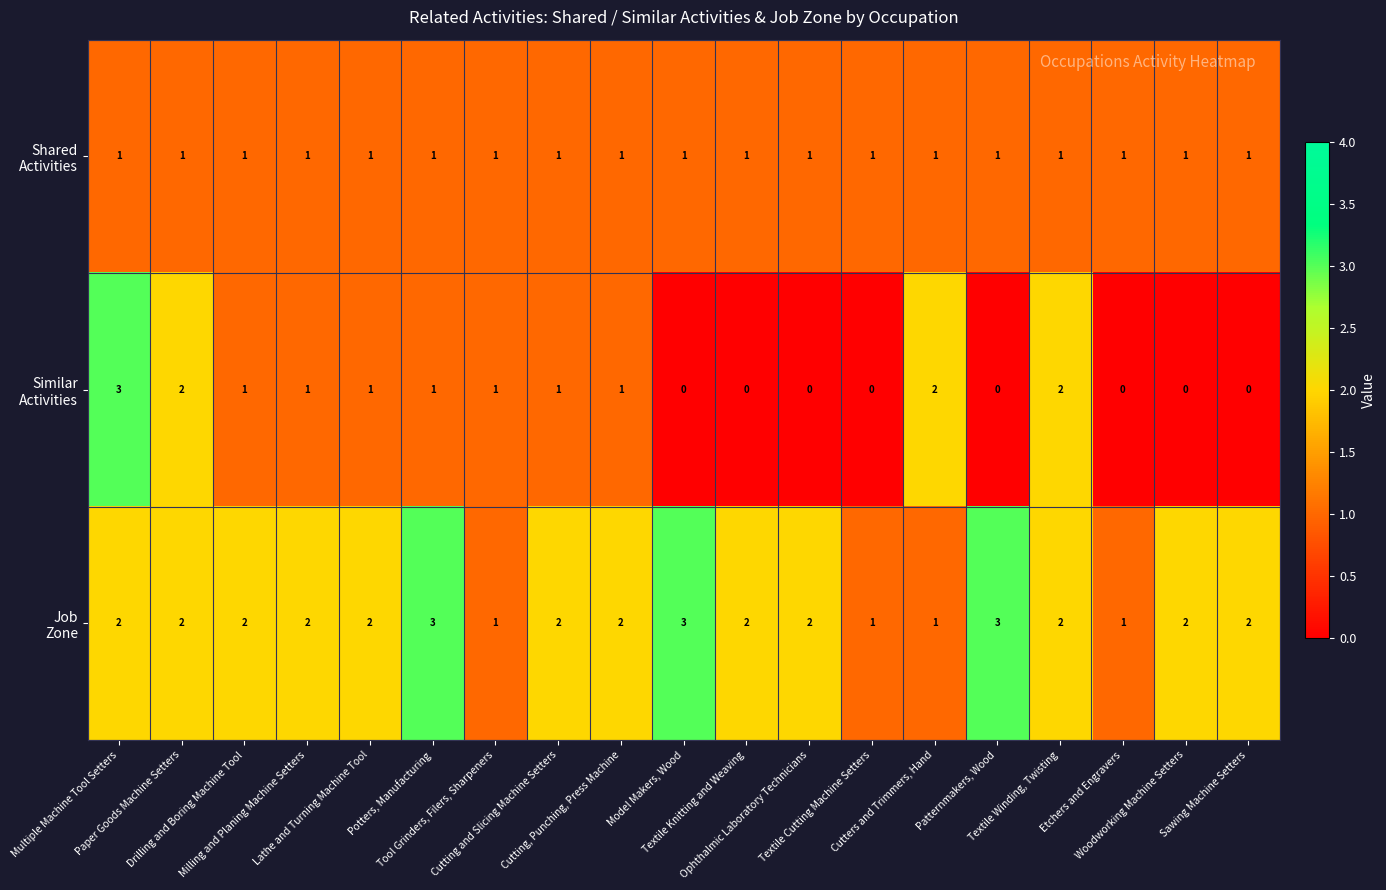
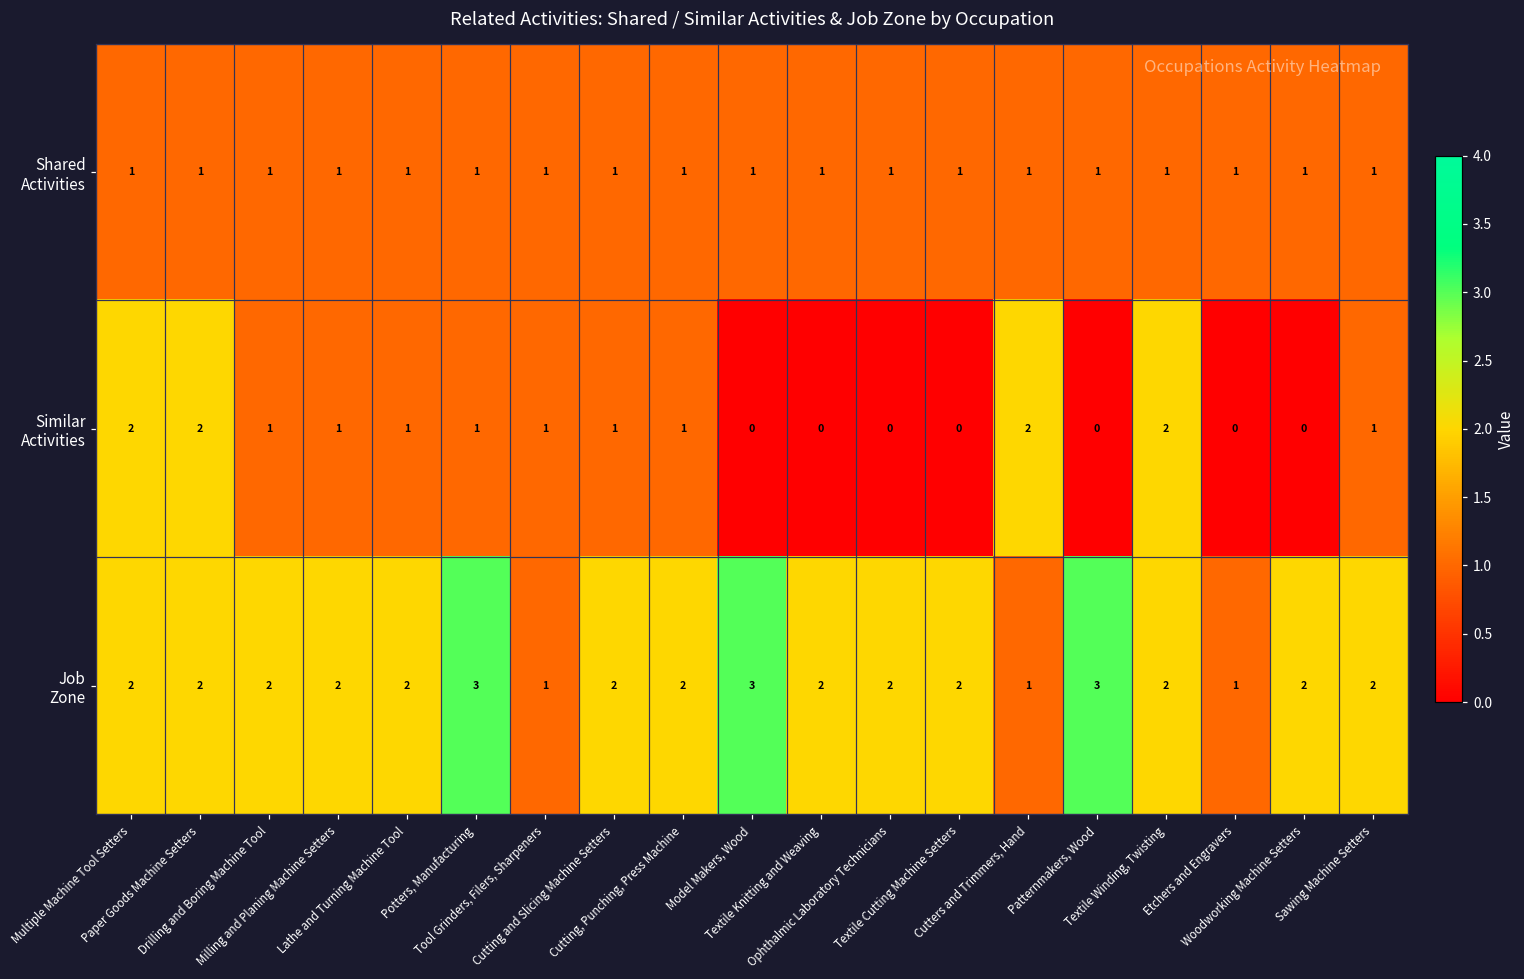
Similar Activities, Multiple Machine Tool Setters: 3 -> 2
Similar Activities, Sawing Machine Setters: 0 -> 1
Job Zone, Textile Cutting Machine Setters: 1 -> 2
